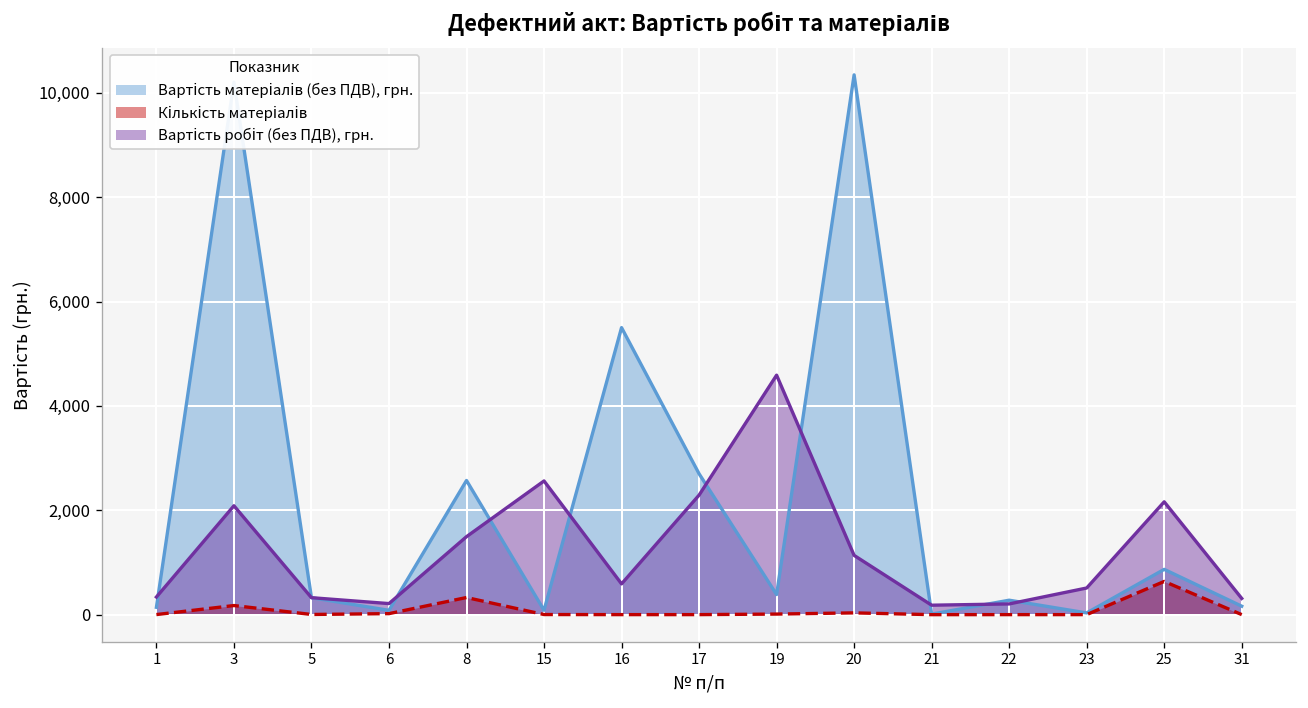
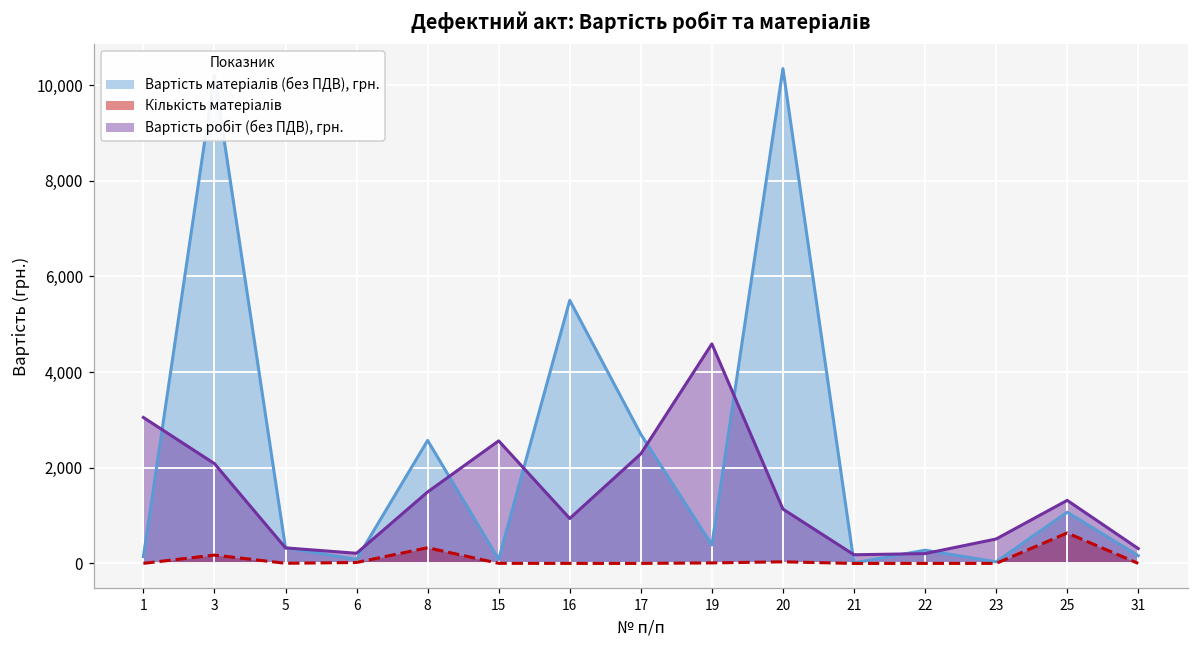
Вартість робіт (без ПДВ), грн., 1: 300 -> 3,100
Вартість робіт (без ПДВ), грн., 16: 600 -> 900
Вартість матеріалів (без ПДВ), грн., 25: 900 -> 1,100
Вартість робіт (без ПДВ), грн., 25: 2,200 -> 1,300
